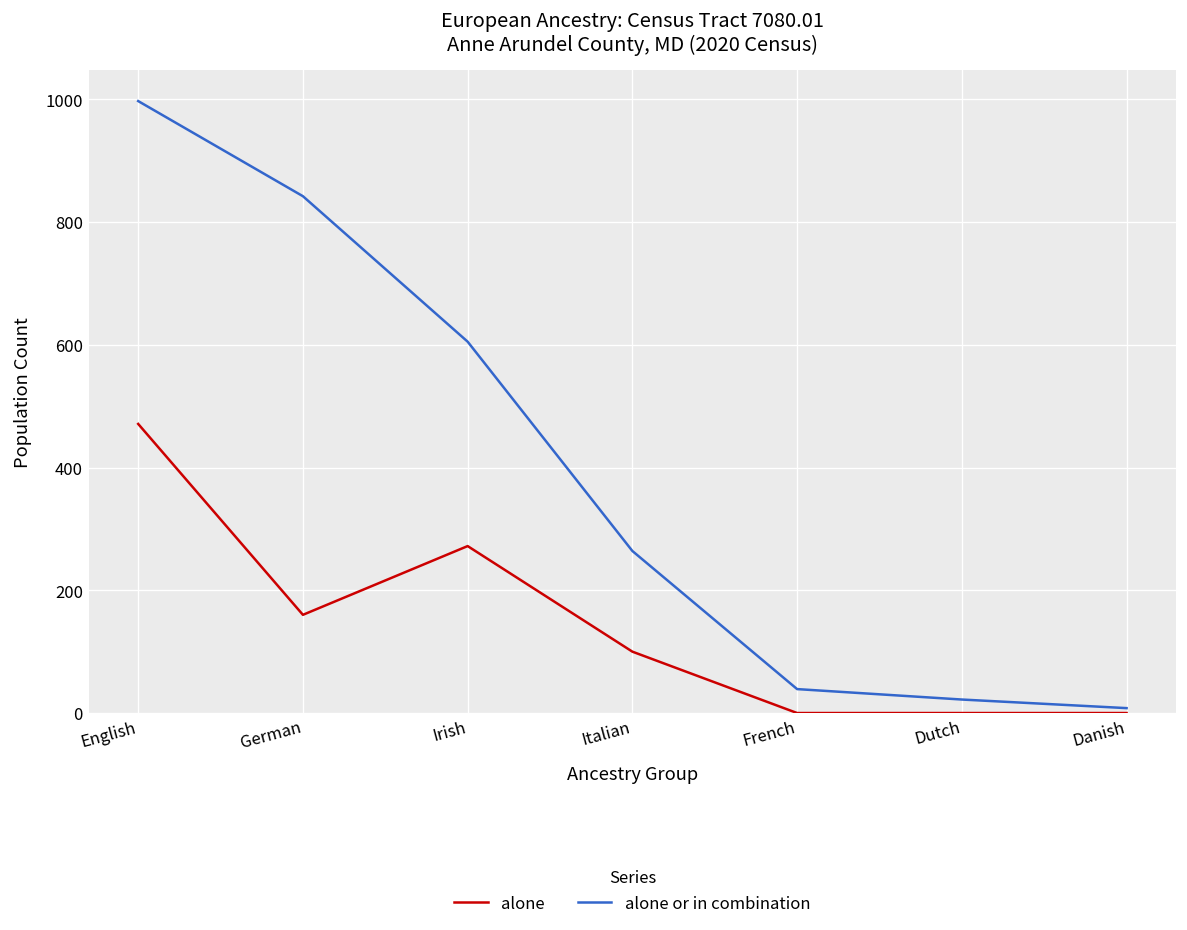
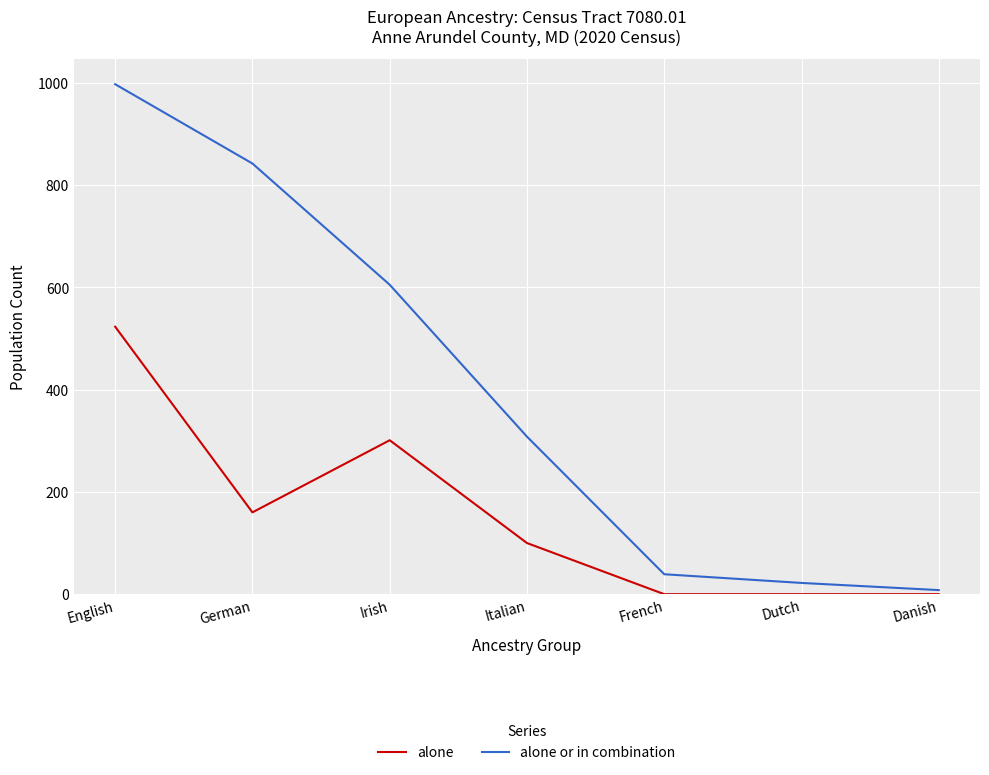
alone, English: 470 -> 520
alone, Irish: 270 -> 300
alone or in combination, Italian: 260 -> 310
